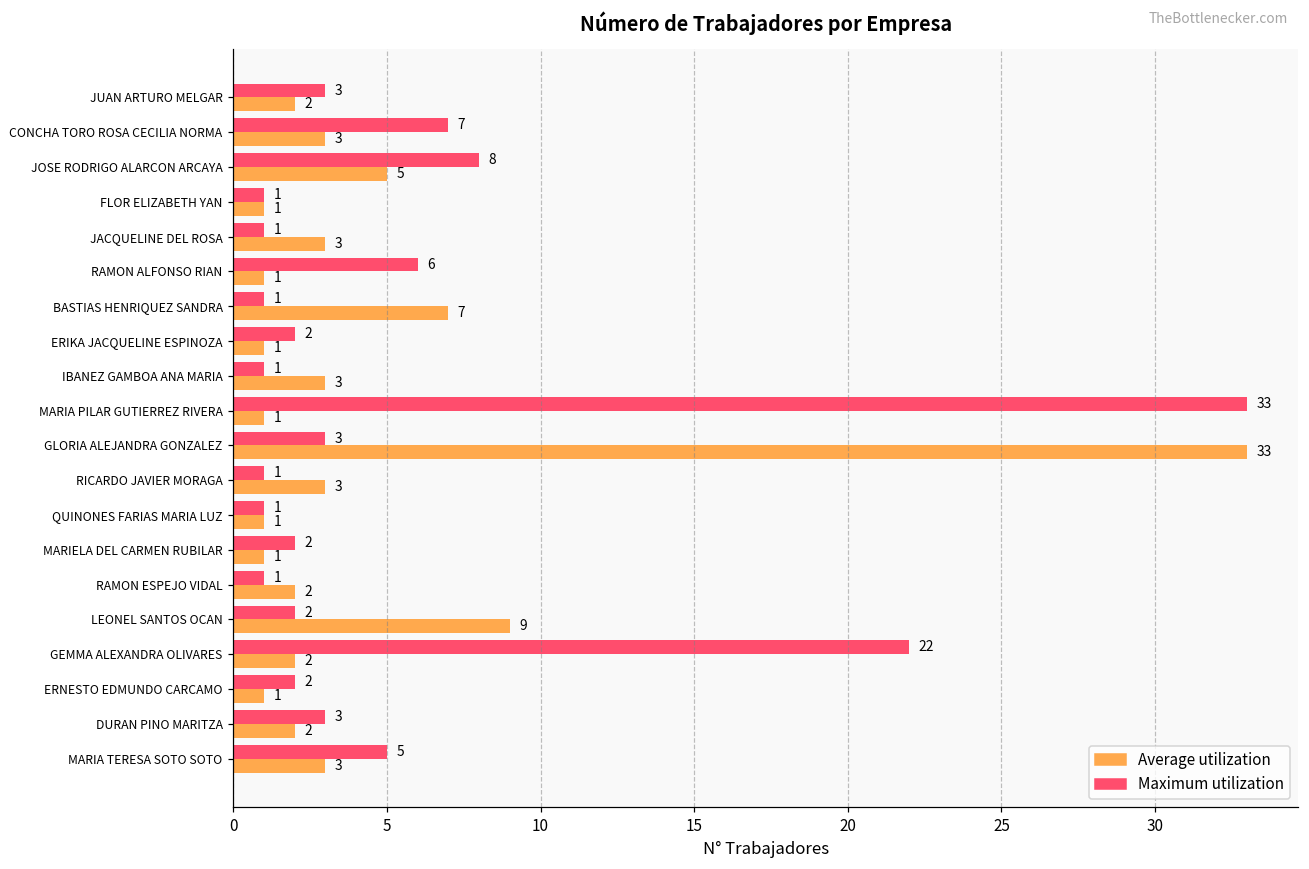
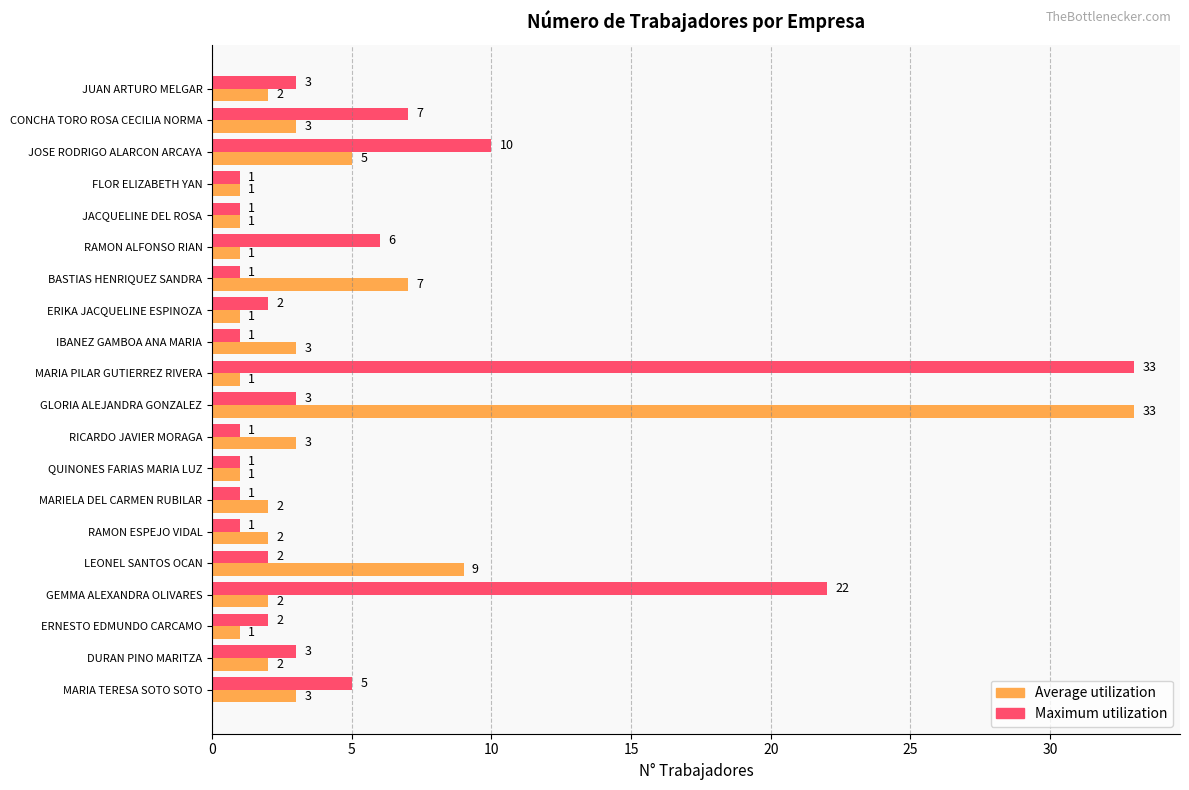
Maximum utilization, JOSE RODRIGO ALARCON ARCAYA: 8 -> 10
Average utilization, JACQUELINE DEL ROSA: 3 -> 1
Maximum utilization, MARIELA DEL CARMEN RUBILAR: 2 -> 1
Average utilization, MARIELA DEL CARMEN RUBILAR: 1 -> 2
